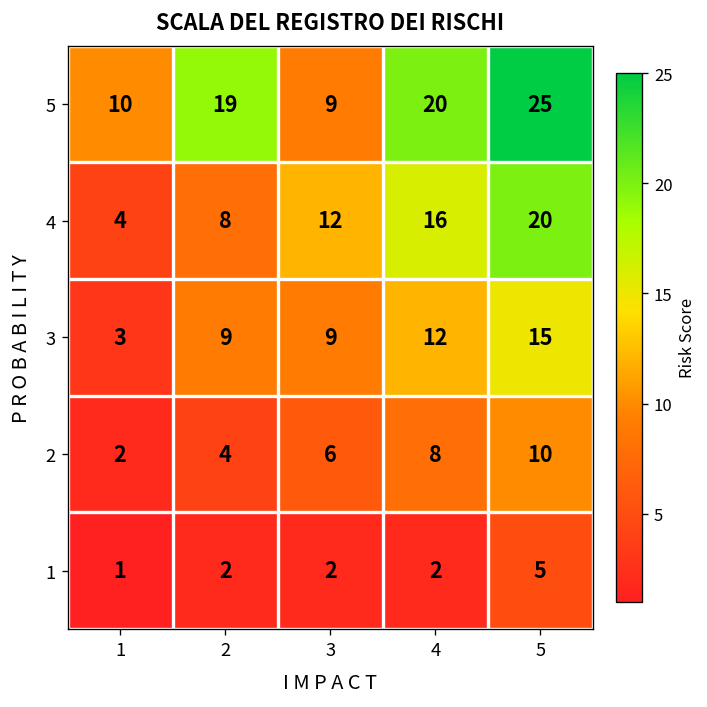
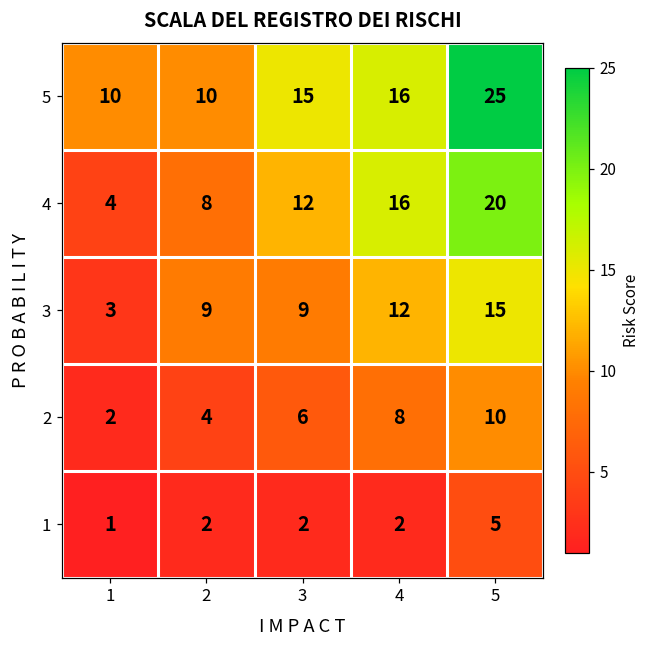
5, 2: 19 -> 10
5, 3: 9 -> 15
5, 4: 20 -> 16
